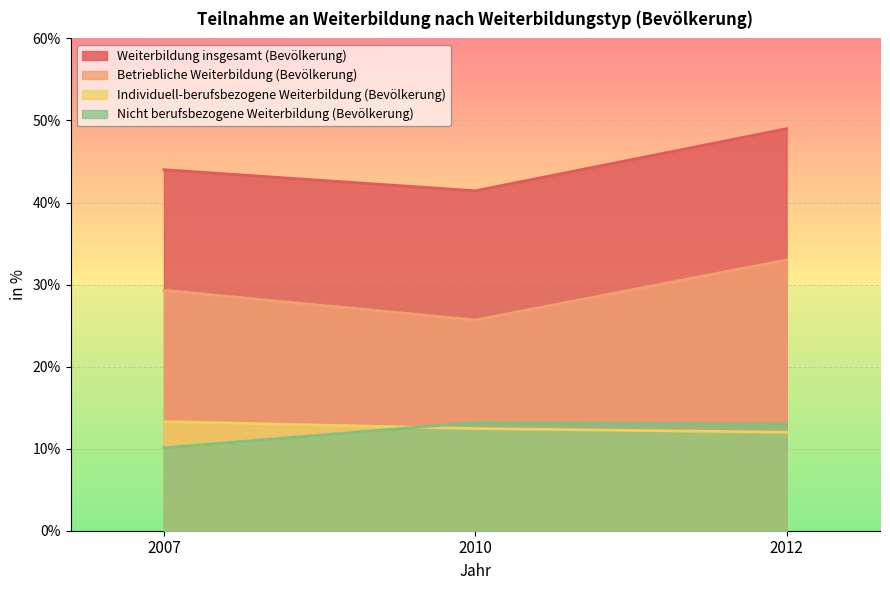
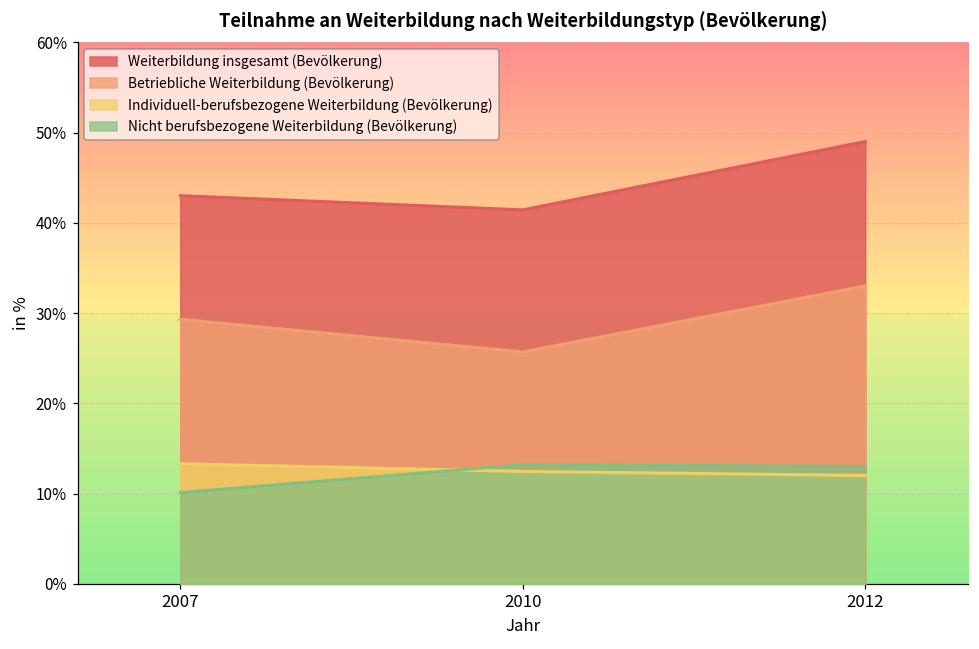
Weiterbildung insgesamt (Bevölkerung), 2007: 44% -> 43%
